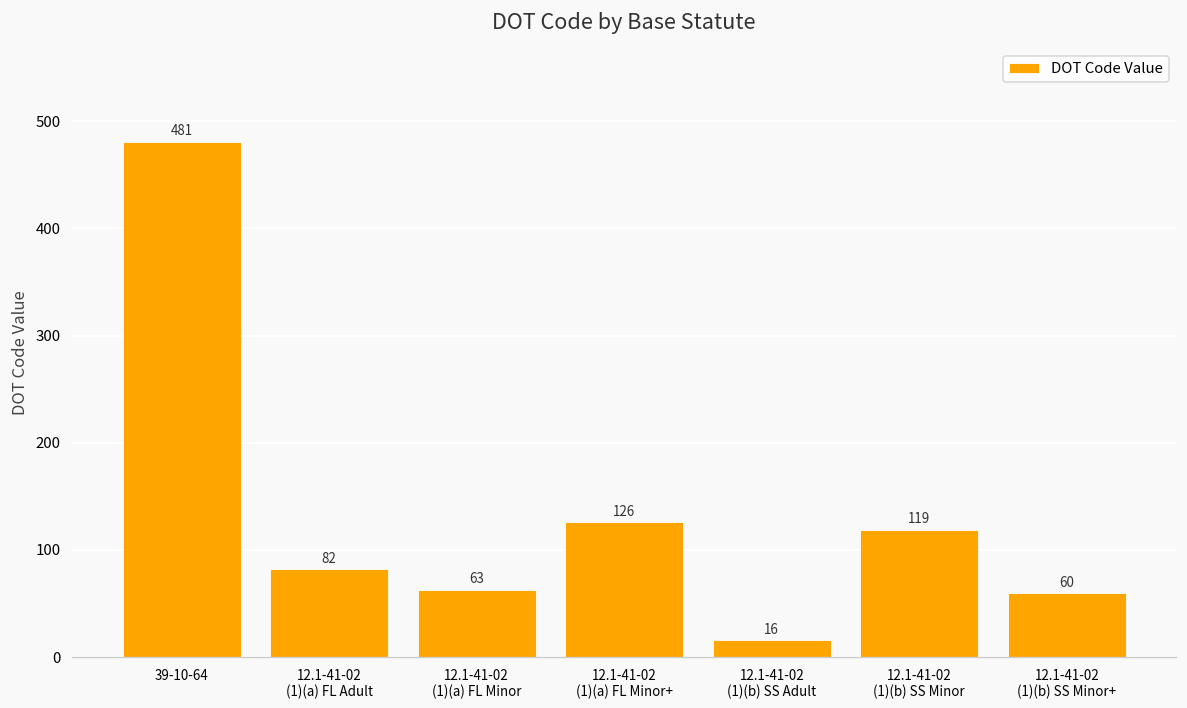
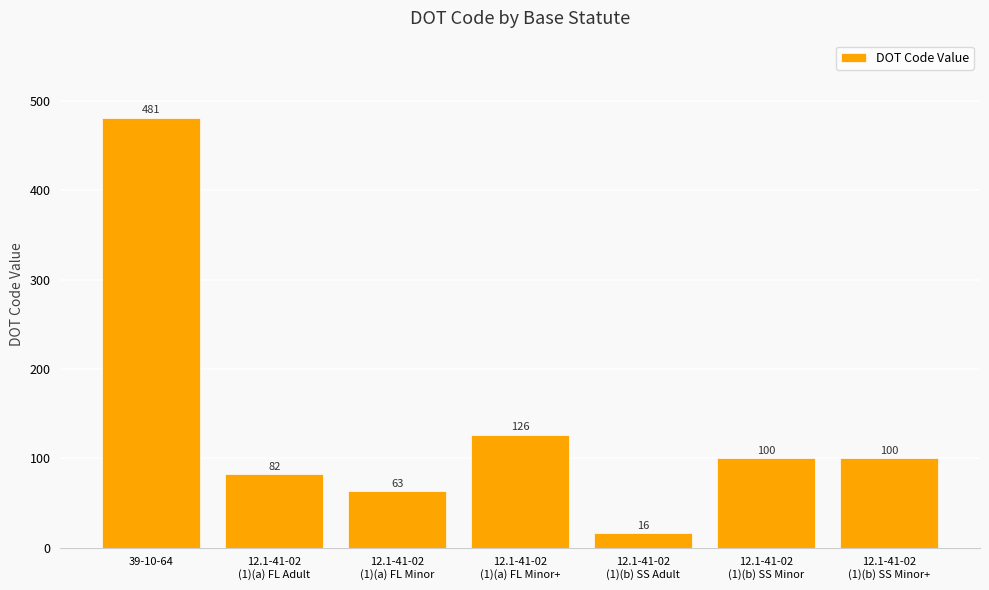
12.1-41-02 (1)(b) SS Minor: 119 -> 100
12.1-41-02 (1)(b) SS Minor+: 60 -> 100
